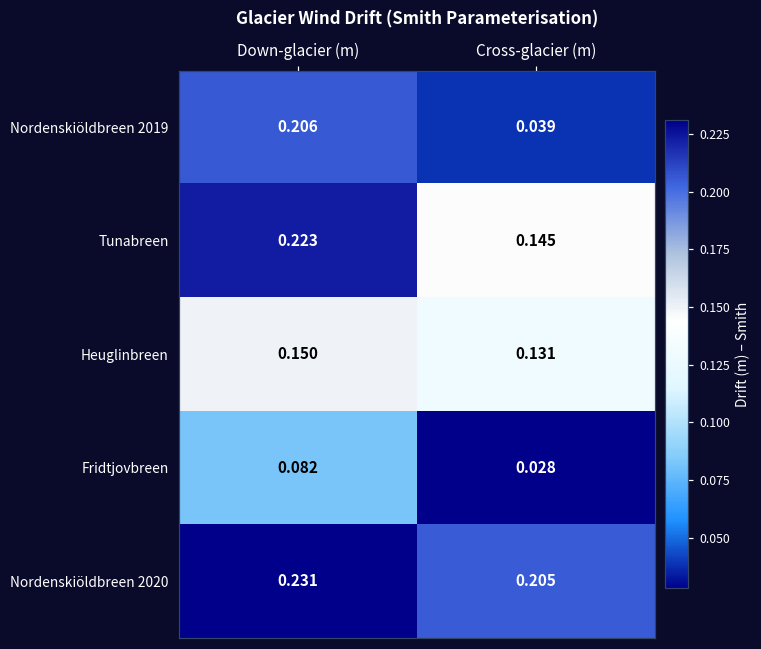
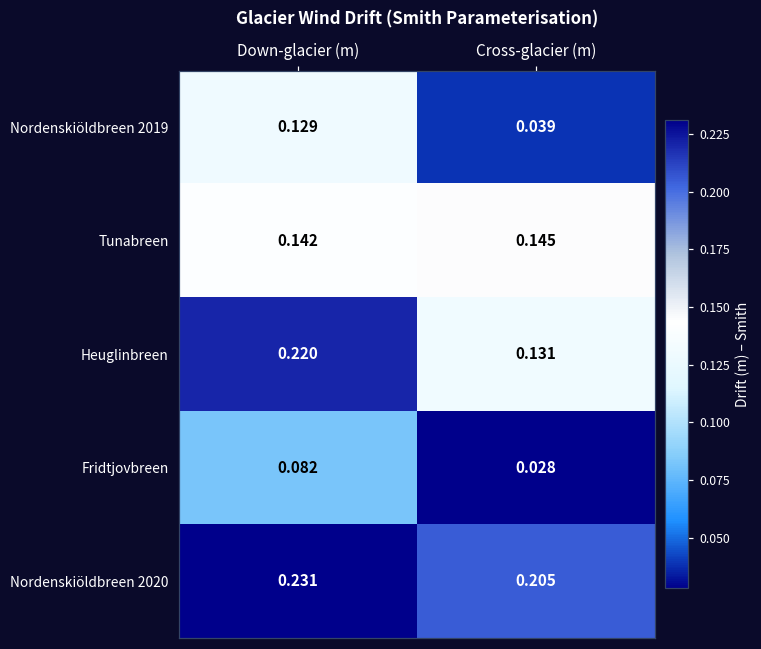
Nordenskiöldbreen 2019, Down-glacier (m): 0.206 -> 0.129
Tunabreen, Down-glacier (m): 0.223 -> 0.142
Heuglinbreen, Down-glacier (m): 0.150 -> 0.220
